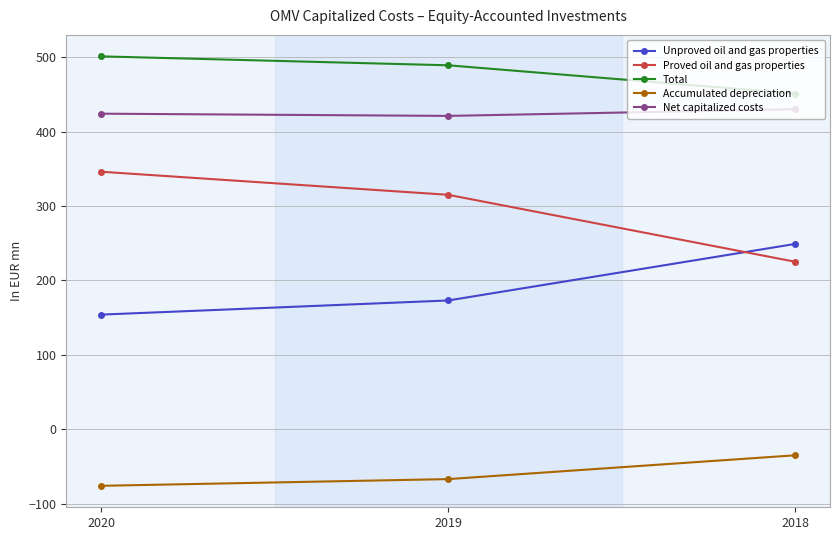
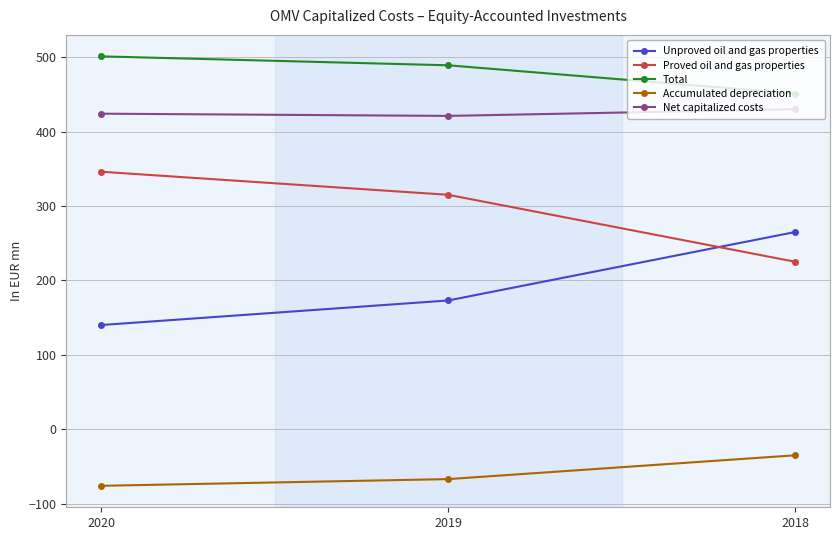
Unproved oil and gas properties, 2020: 150 -> 140
Unproved oil and gas properties, 2018: 250 -> 270
